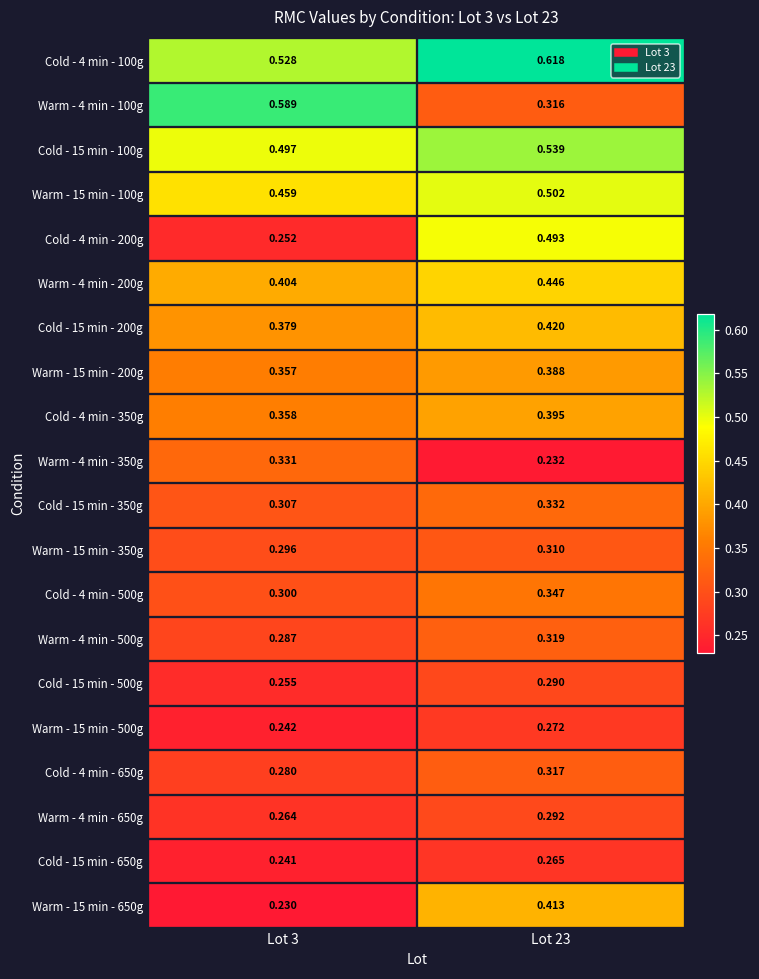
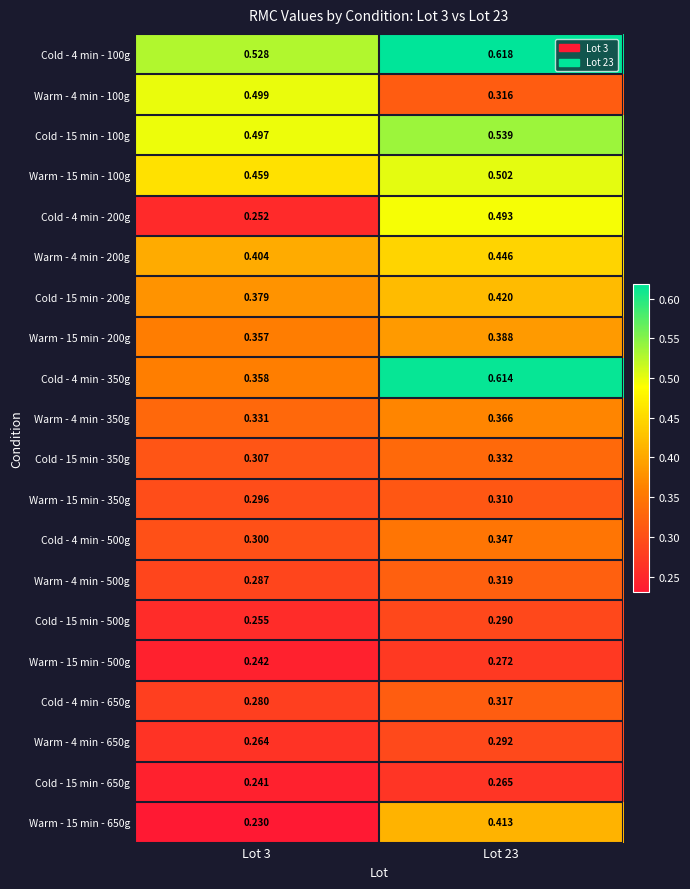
Warm - 4 min - 100g, Lot 3: 0.589 -> 0.499
Cold - 4 min - 350g, Lot 23: 0.395 -> 0.614
Warm - 4 min - 350g, Lot 23: 0.232 -> 0.366
